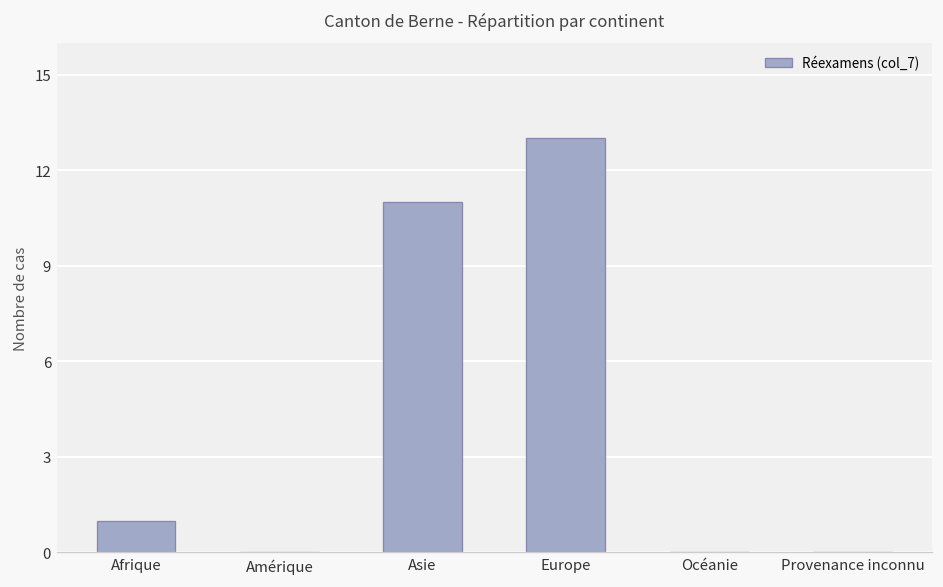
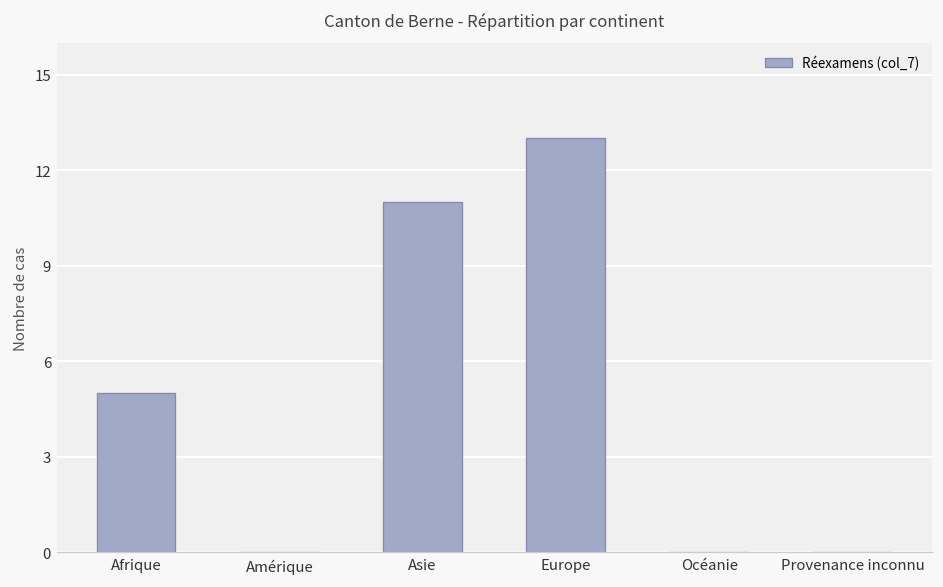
Afrique: 1 -> 5
